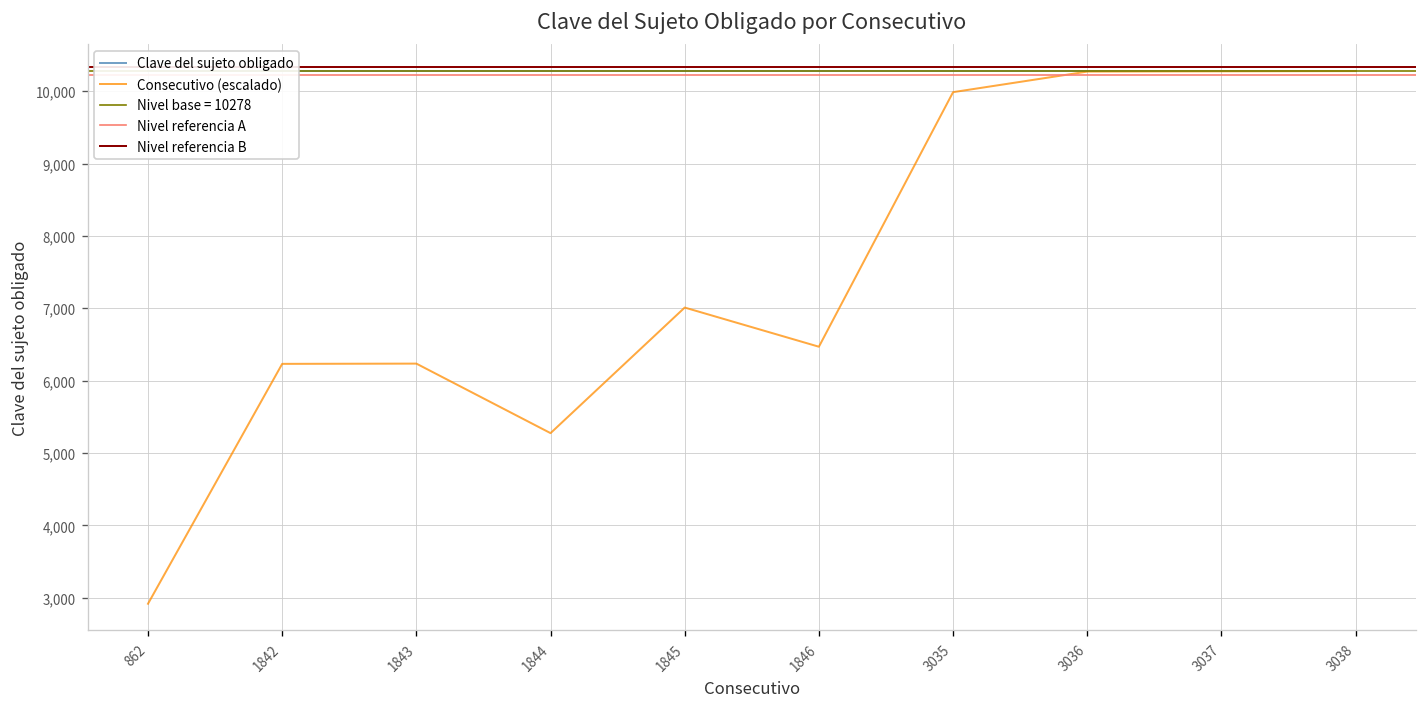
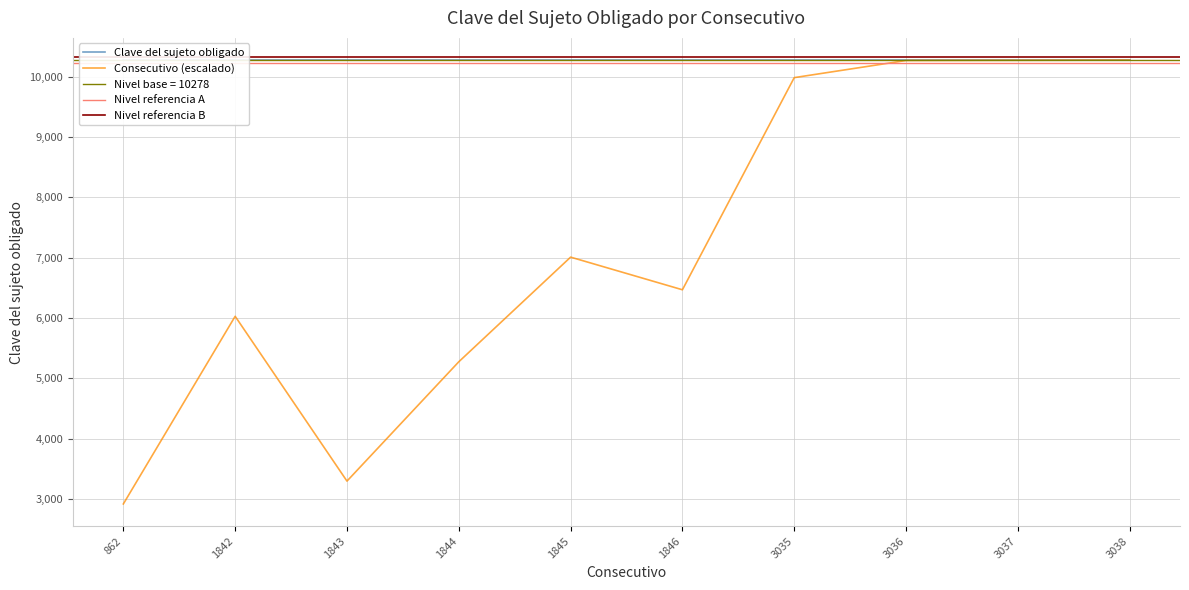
Consecutivo (escalado), 1842: 6,200 -> 6,000
Consecutivo (escalado), 1843: 6,200 -> 3,300
